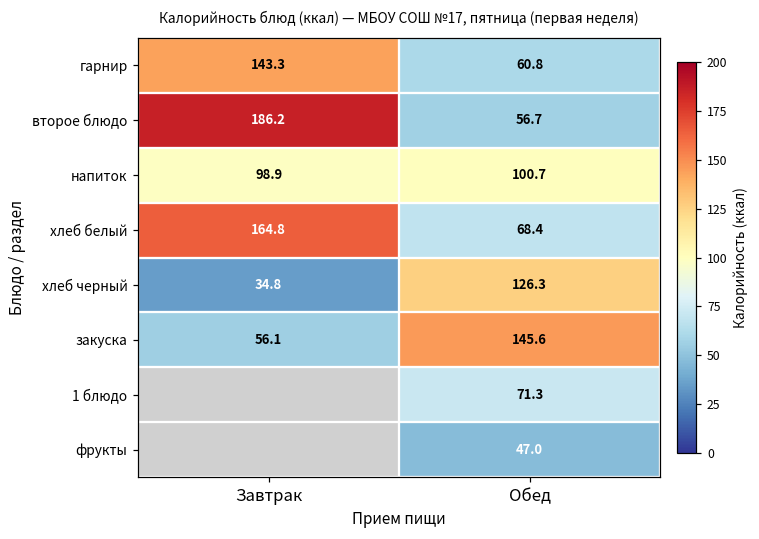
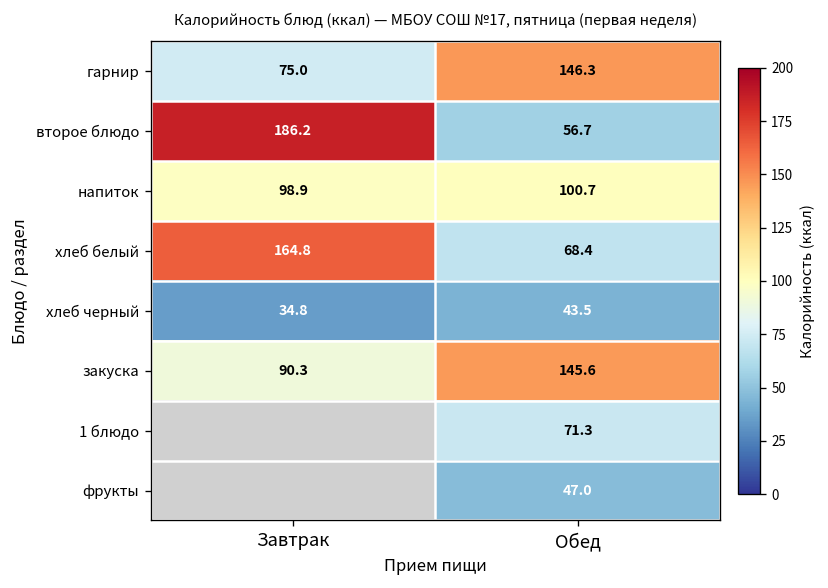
гарнир, Завтрак: 143.3 -> 75.0
гарнир, Обед: 60.8 -> 146.3
хлеб черный, Обед: 126.3 -> 43.5
закуска, Завтрак: 56.1 -> 90.3
